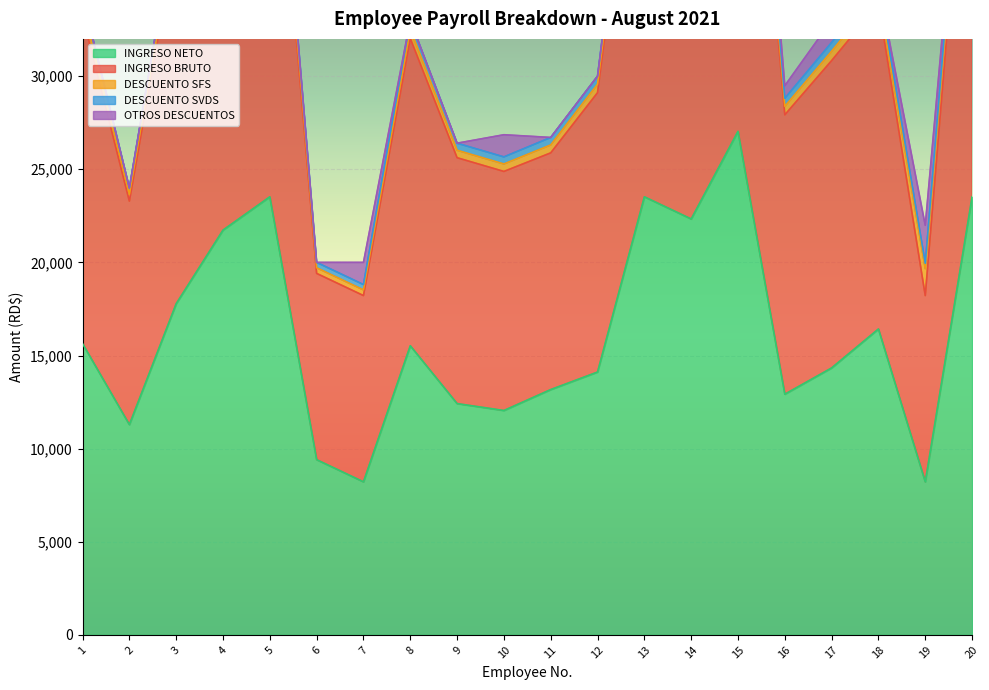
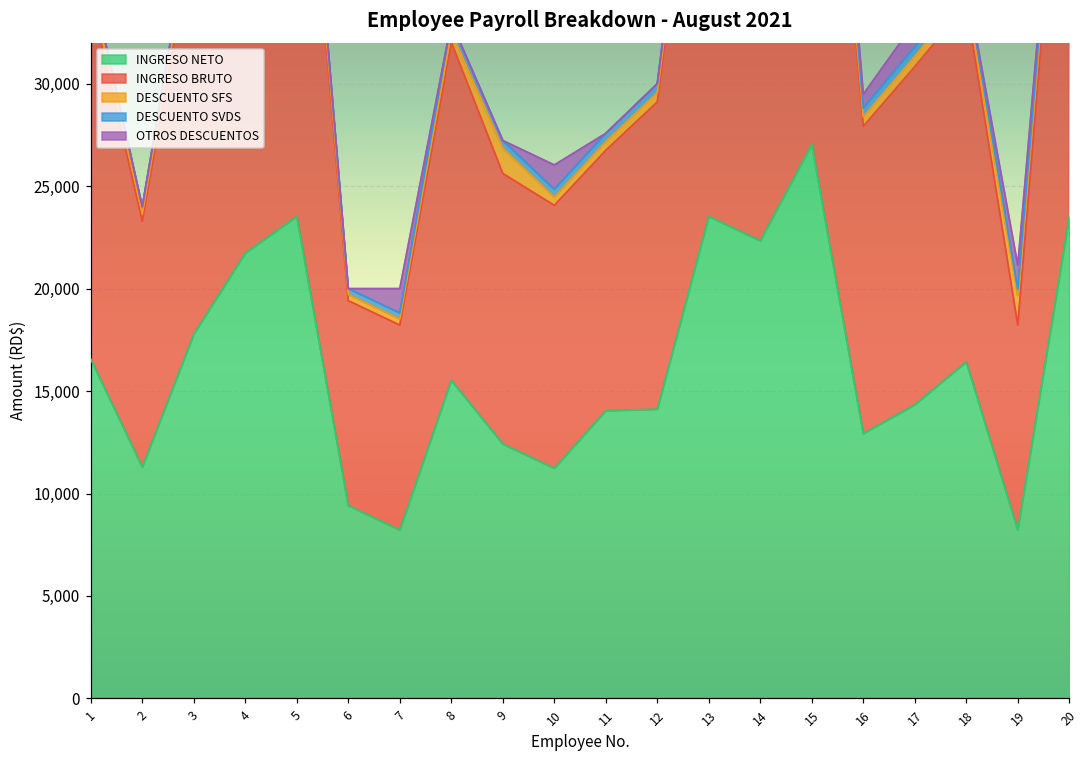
INGRESO NETO, 1: 15,600 -> 16,600
DESCUENTO SFS, 9: 400 -> 1,200
INGRESO NETO, 10: 12,000 -> 11,200
INGRESO NETO, 11: 13,200 -> 14,000
OTROS DESCUENTOS, 19: 2,000 -> 1,200
